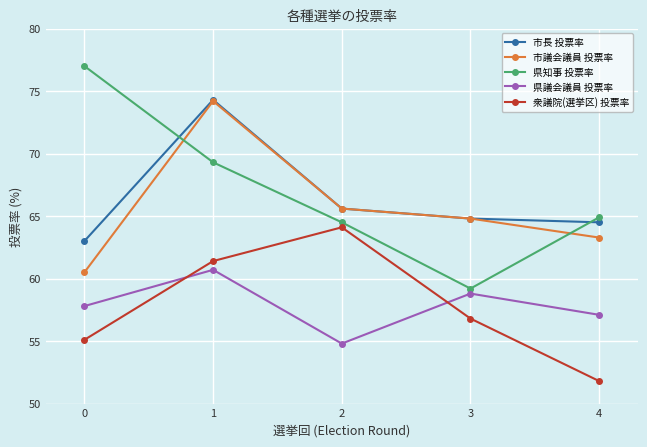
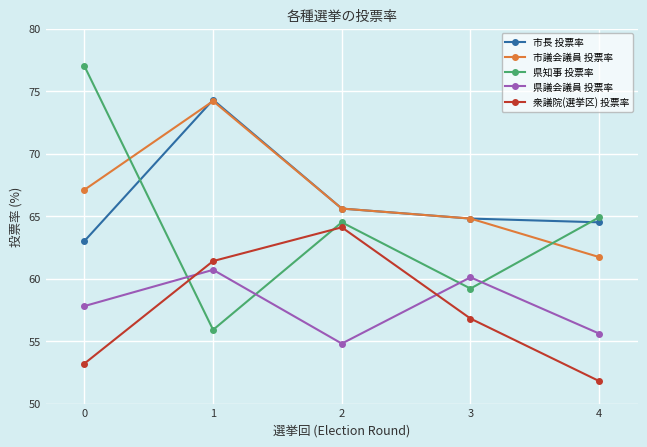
市議会議員 投票率, 0: 60.5 -> 67.1
衆議院(選挙区) 投票率, 0: 55.1 -> 53.2
県知事 投票率, 1: 69.3 -> 55.9
県議会議員 投票率, 3: 58.8 -> 60.1
市議会議員 投票率, 4: 63.3 -> 61.7
県議会議員 投票率, 4: 57.1 -> 55.6
